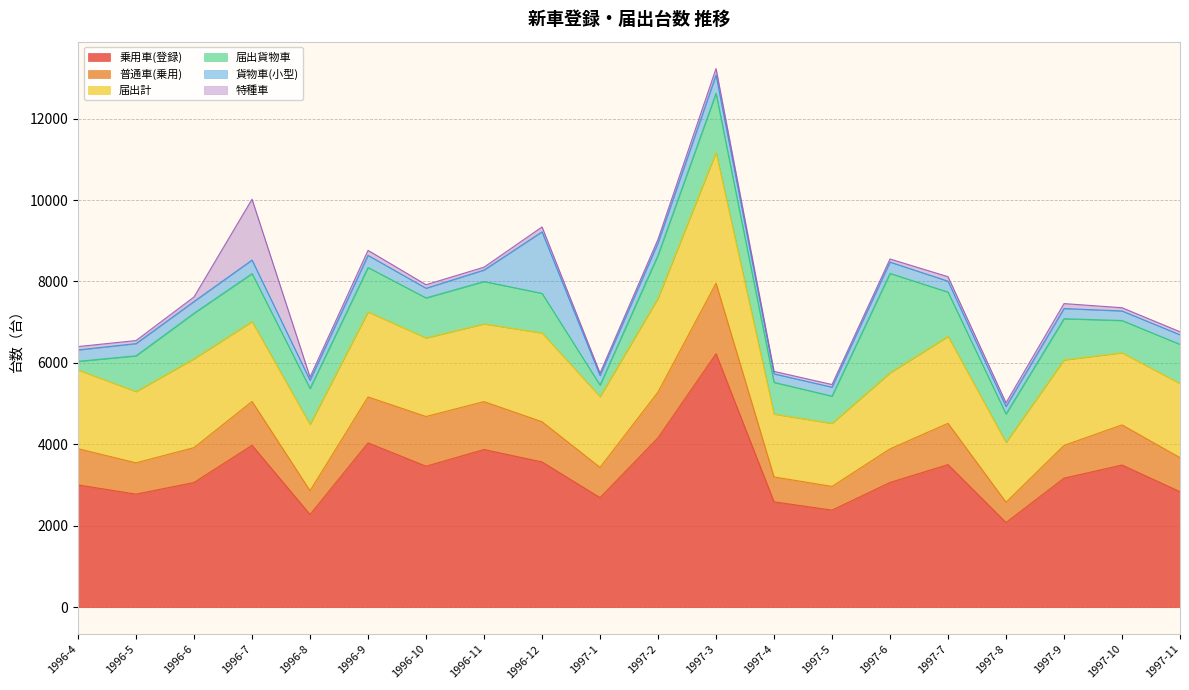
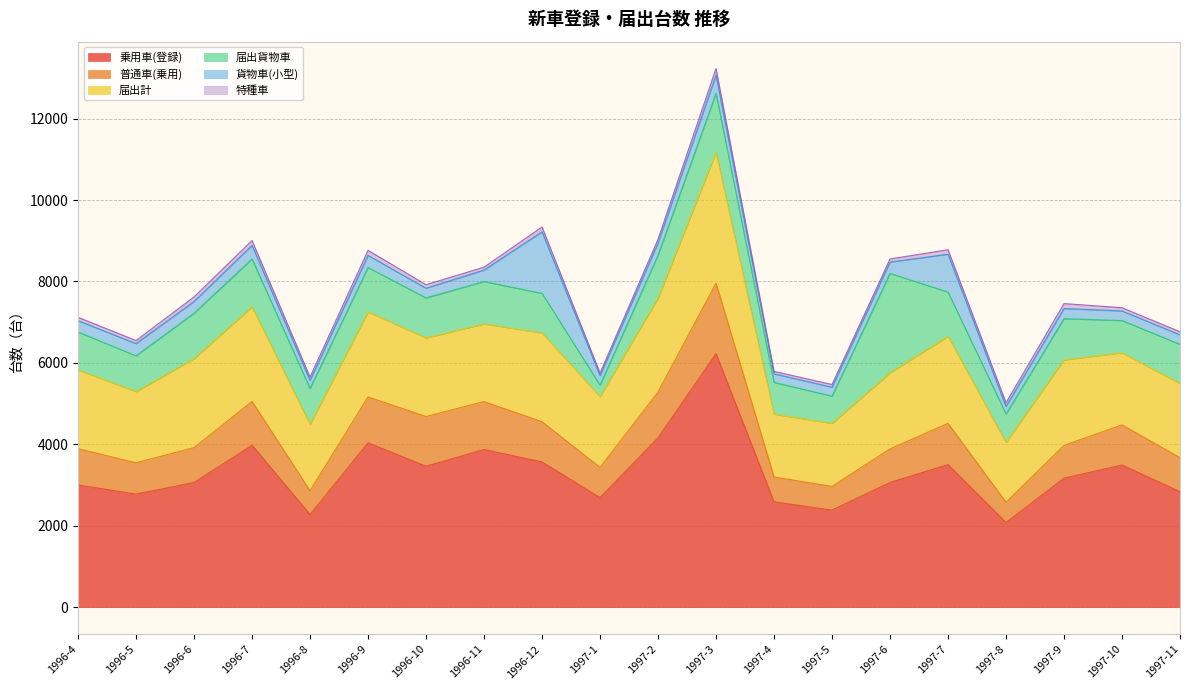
届出貨物車, 1996-4: 200 -> 900
届出計, 1996-7: 2000 -> 2300
特種車, 1996-7: 1500 -> 100
貨物車(小型), 1997-7: 300 -> 900
